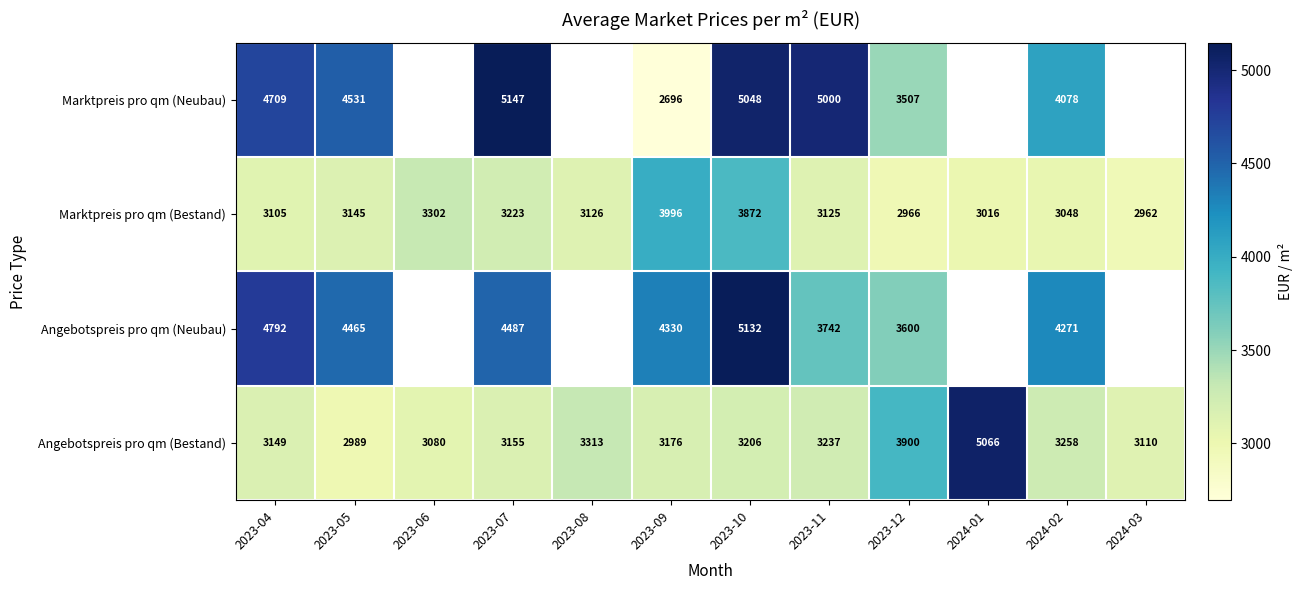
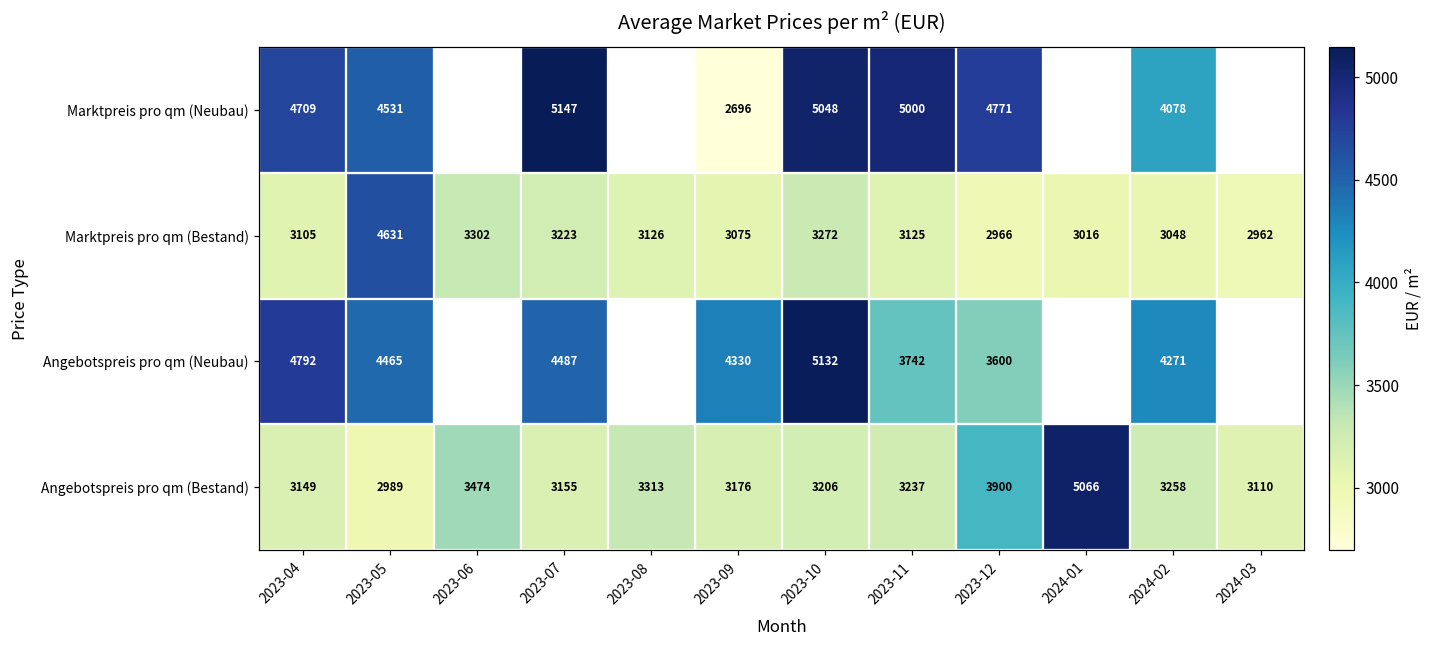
Marktpreis pro qm (Neubau), 2023-12: 3507 -> 4771
Marktpreis pro qm (Bestand), 2023-05: 3145 -> 4631
Marktpreis pro qm (Bestand), 2023-09: 3996 -> 3075
Marktpreis pro qm (Bestand), 2023-10: 3872 -> 3272
Angebotspreis pro qm (Bestand), 2023-06: 3080 -> 3474
